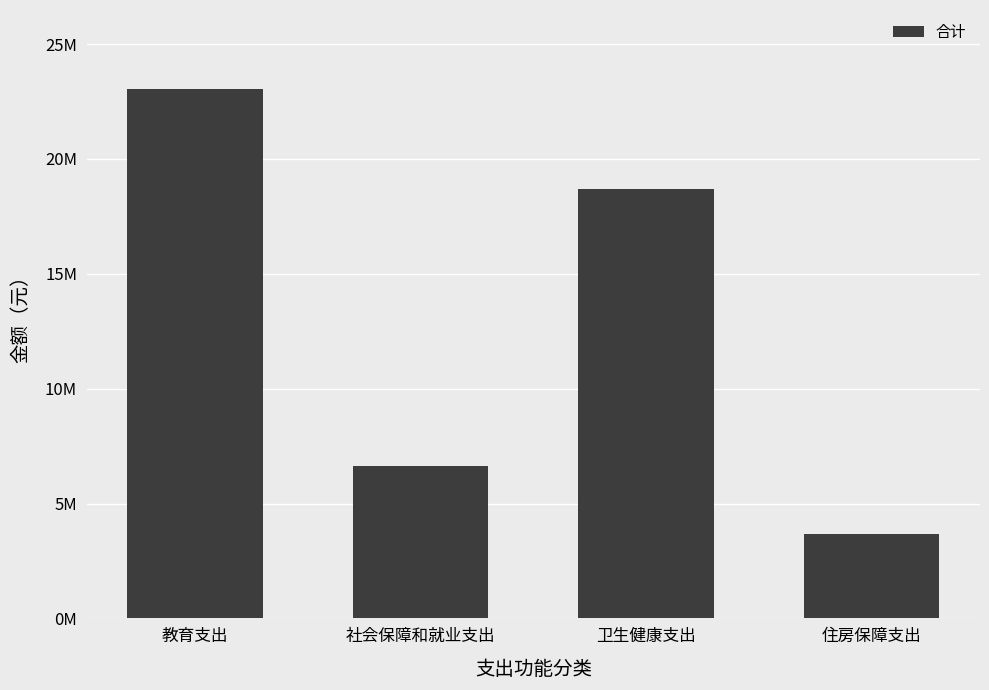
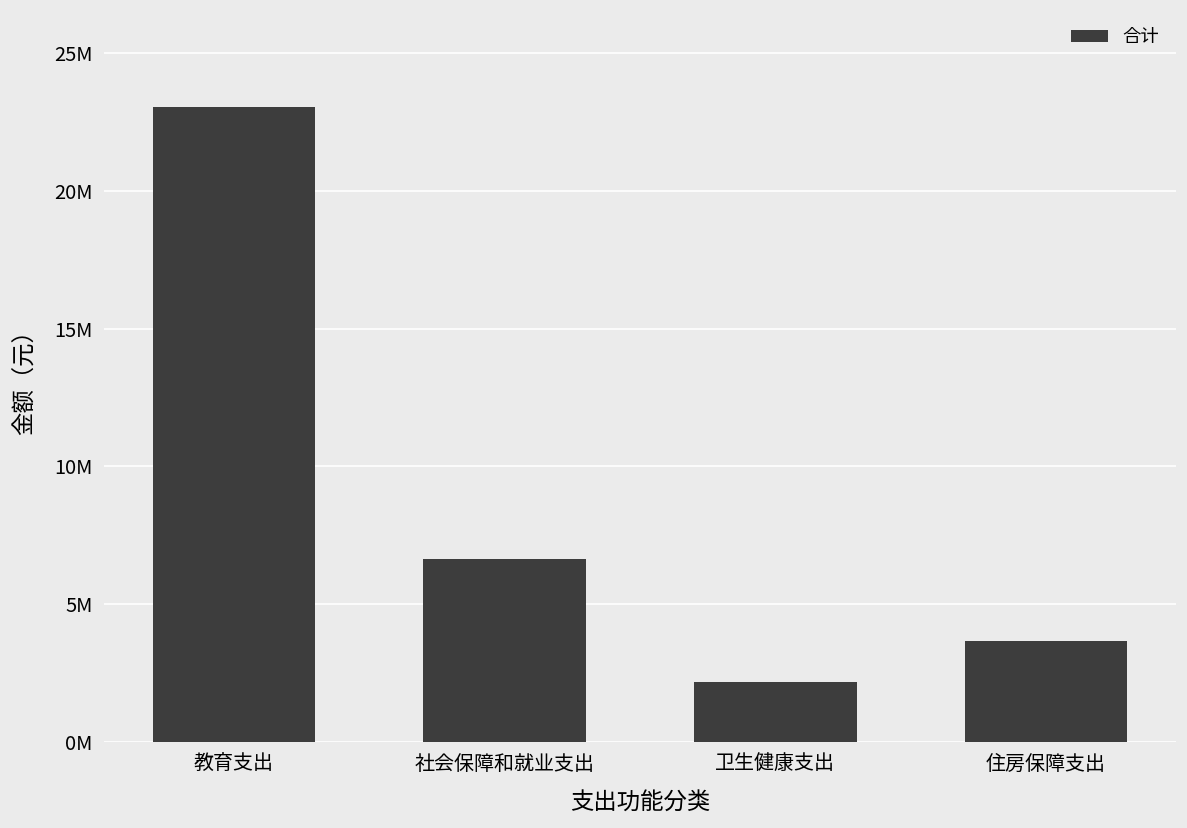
卫生健康支出: 18700000 -> 2200000
